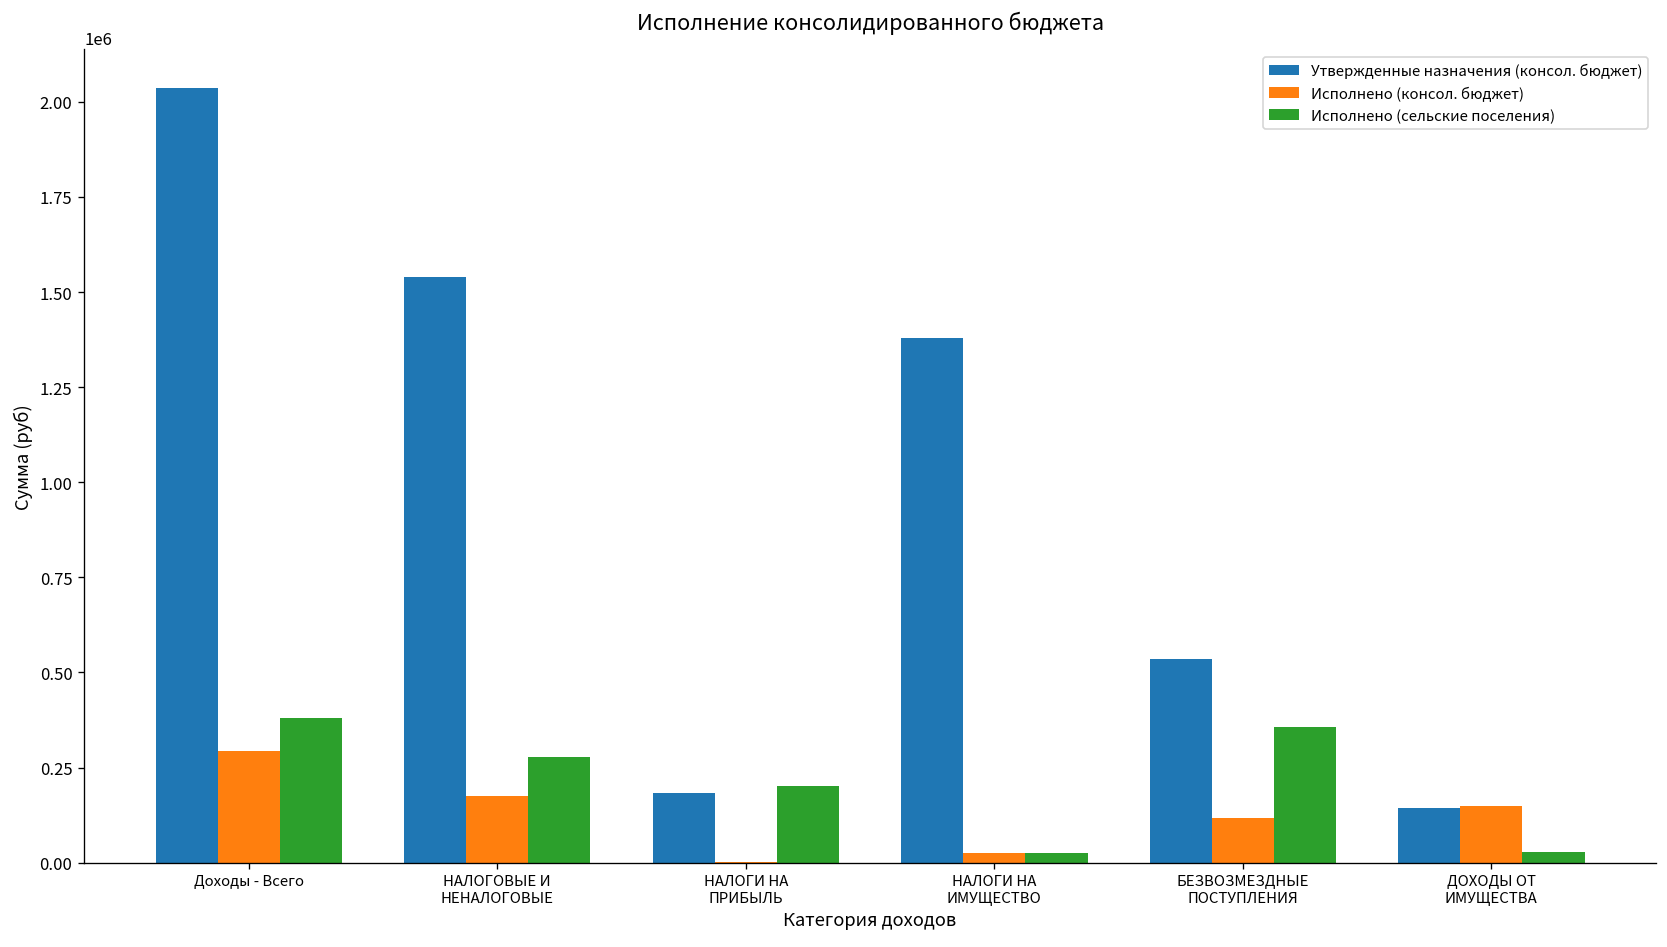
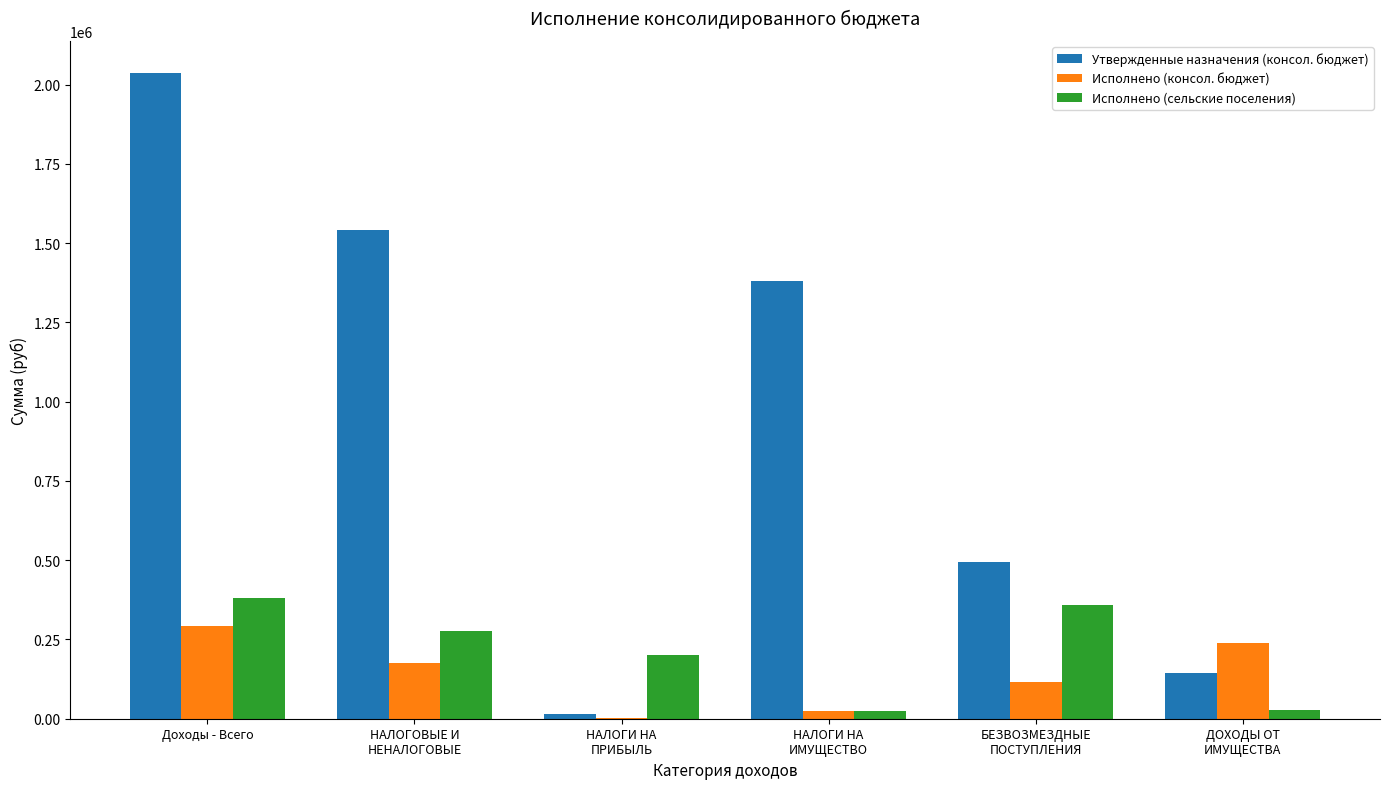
Утвержденные назначения (консол. бюджет), НАЛОГИ НА ПРИБЫЛЬ: 180000 -> 20000
Утвержденные назначения (консол. бюджет), БЕЗВОЗМЕЗДНЫЕ ПОСТУПЛЕНИЯ: 530000 -> 500000
Исполнено (консол. бюджет), ДОХОДЫ ОТ ИМУЩЕСТВА: 150000 -> 240000
